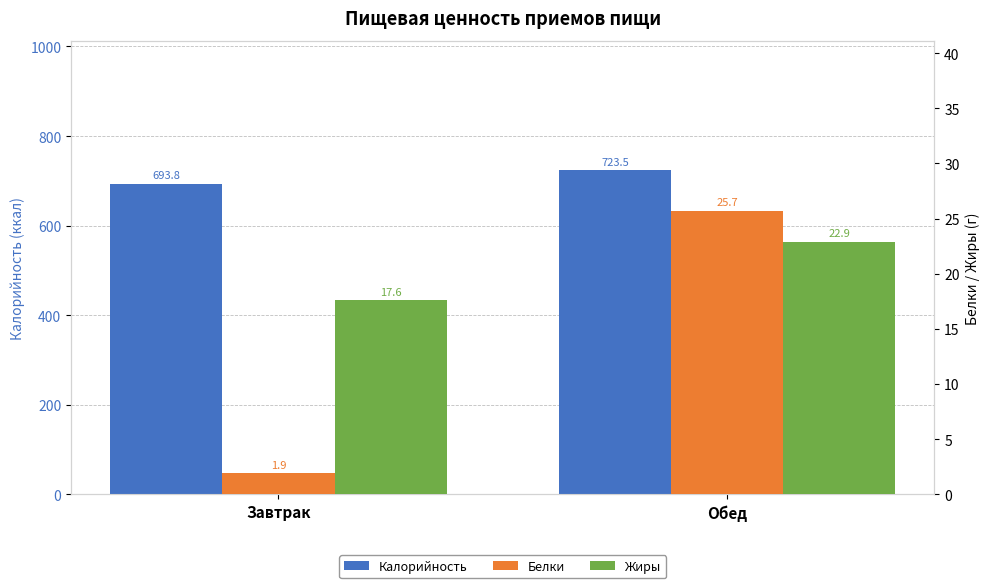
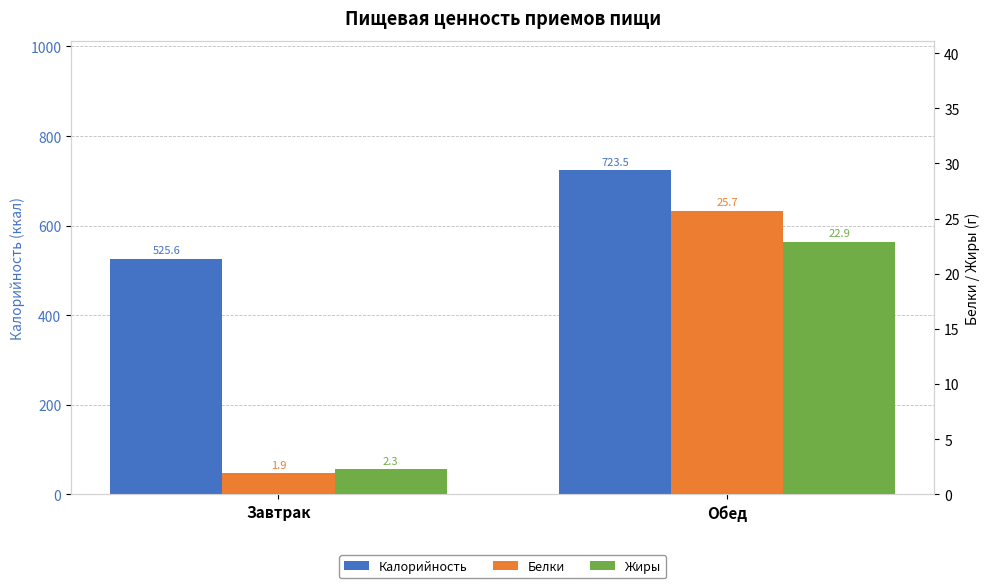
Калорийность, Завтрак: 693.8 -> 525.6
Жиры, Завтрак: 17.6 -> 2.3
